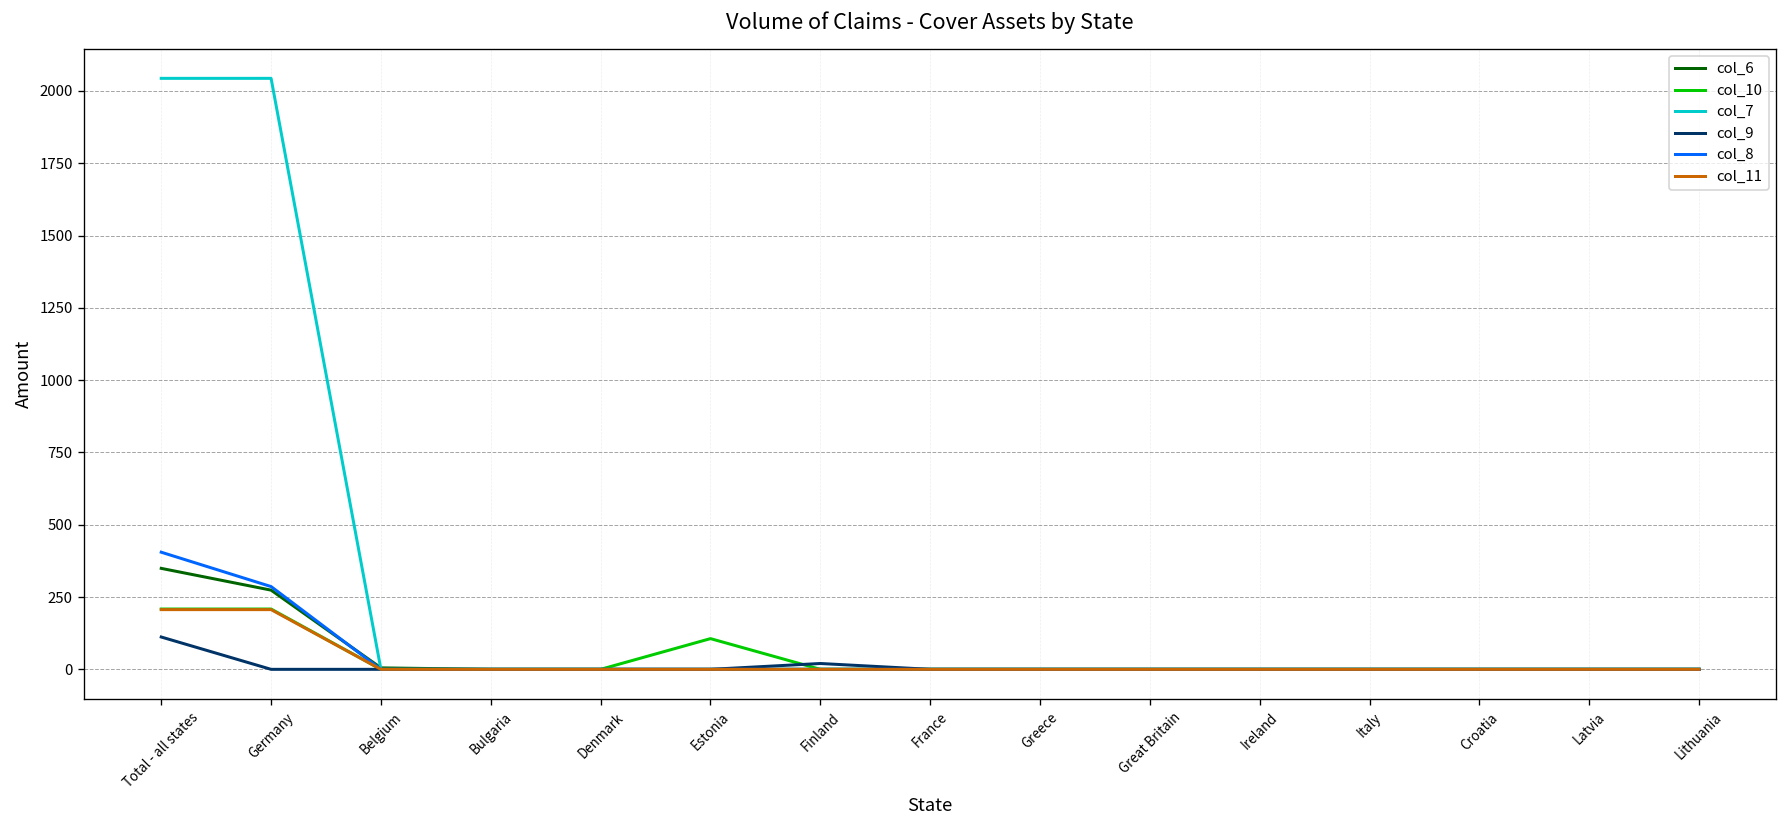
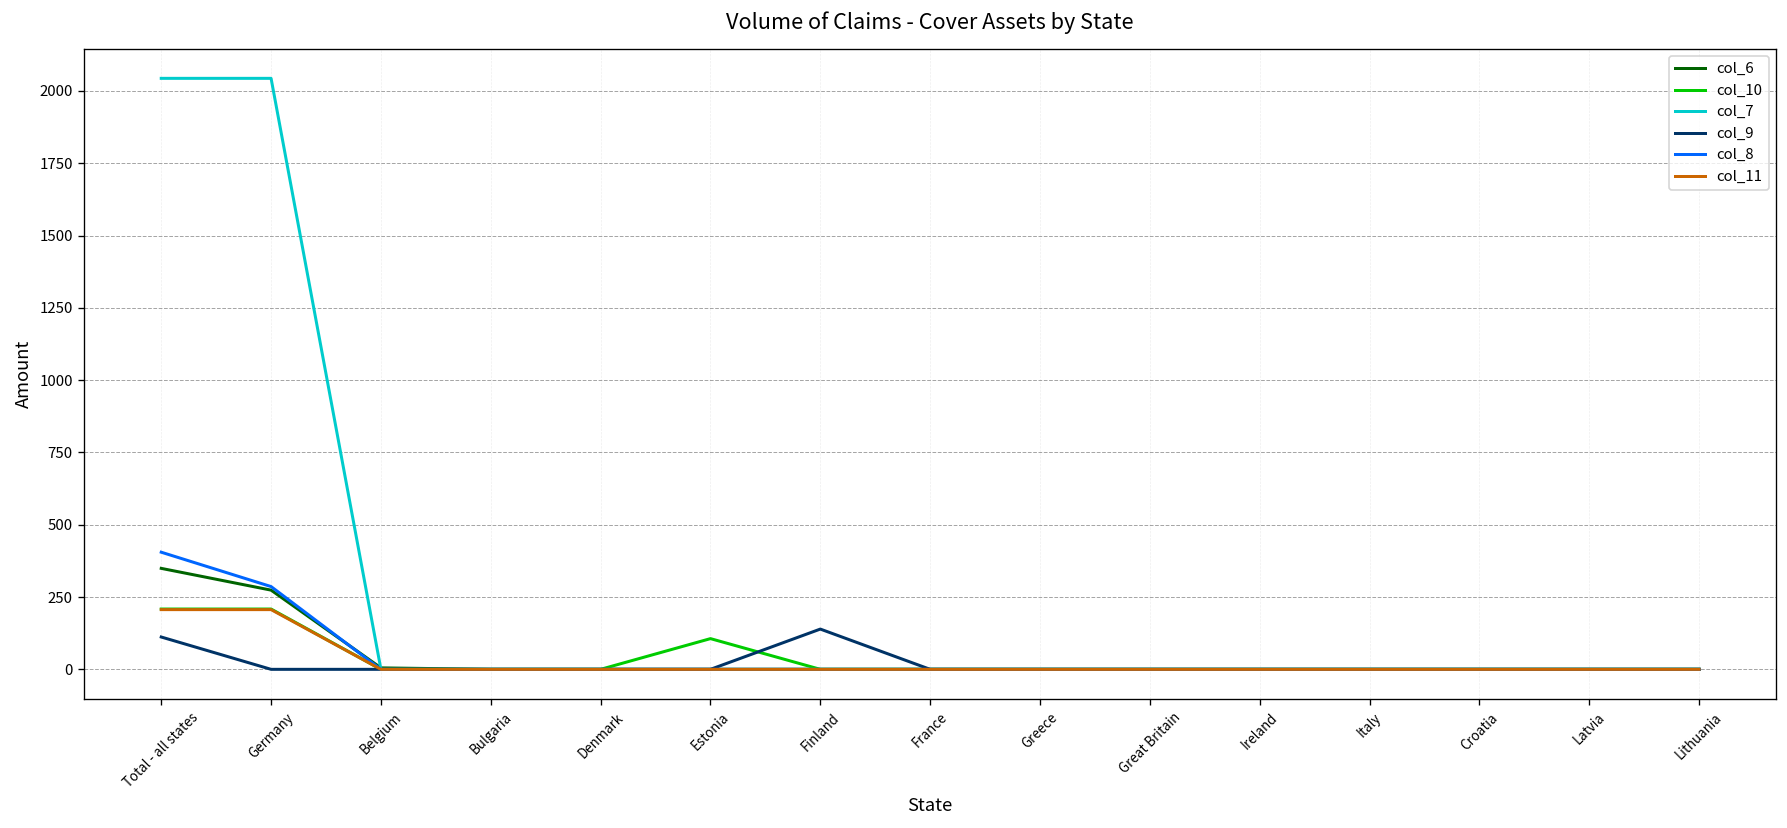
col_9, Finland: 20 -> 140
